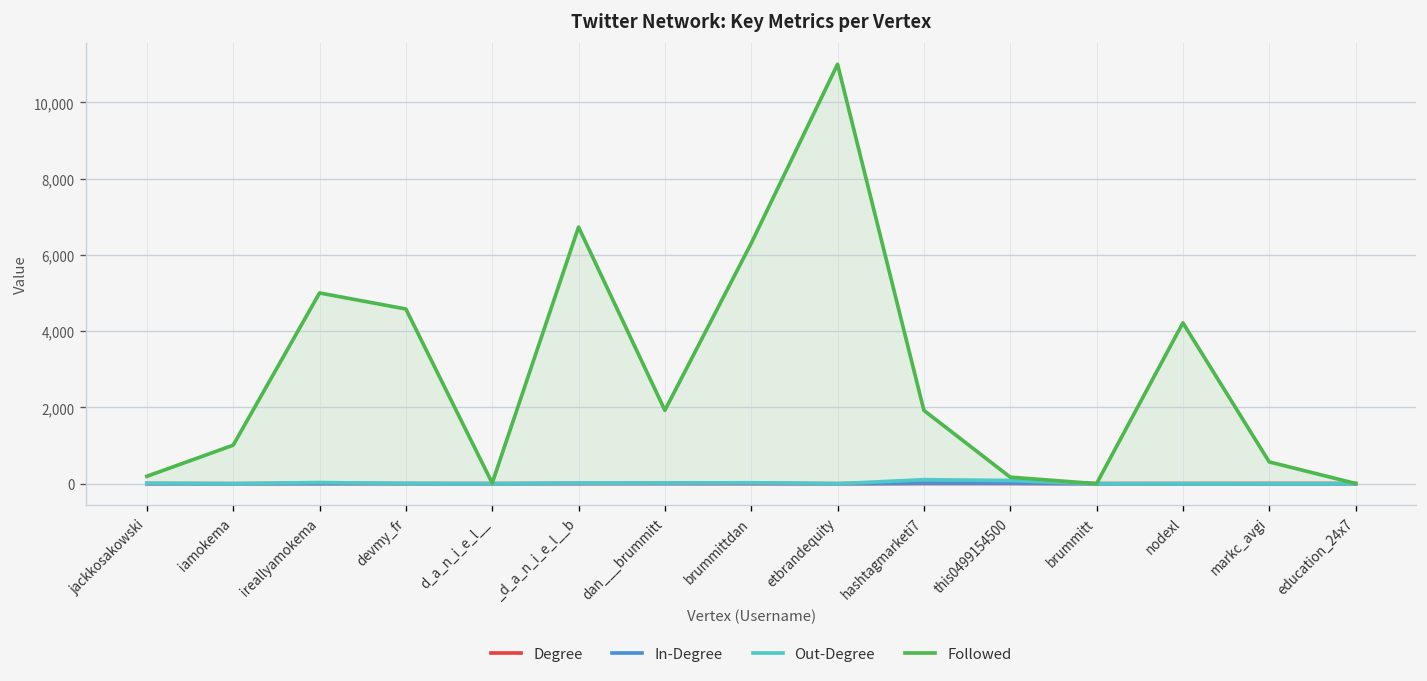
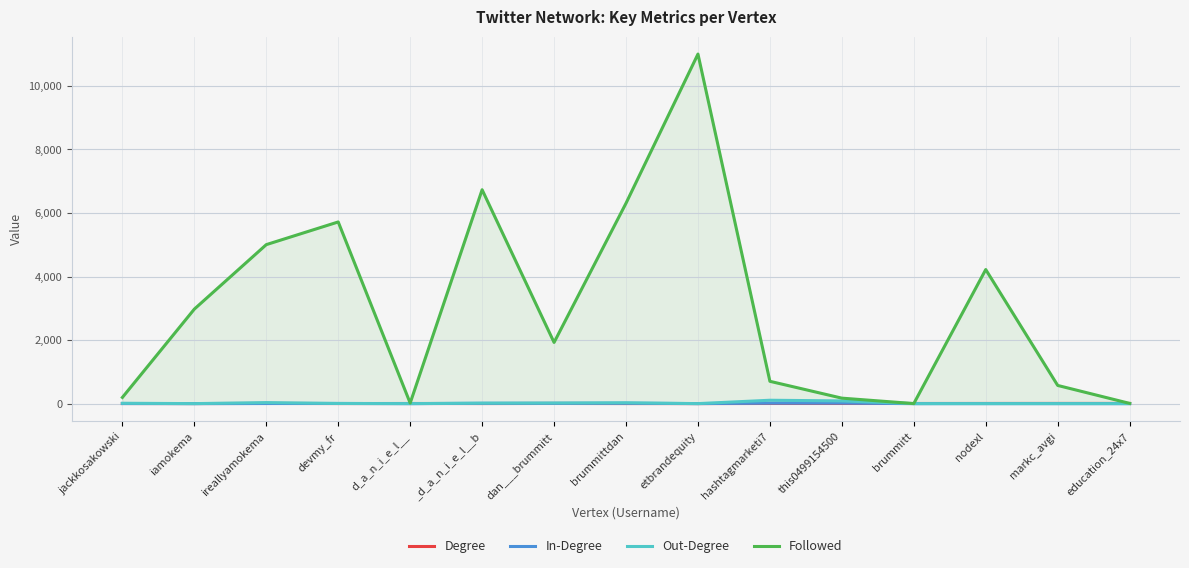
Followed, iamokema: 1,000 -> 3,000
Followed, devmy_fr: 4,600 -> 5,700
Followed, hashtagmarketi7: 1,900 -> 700
